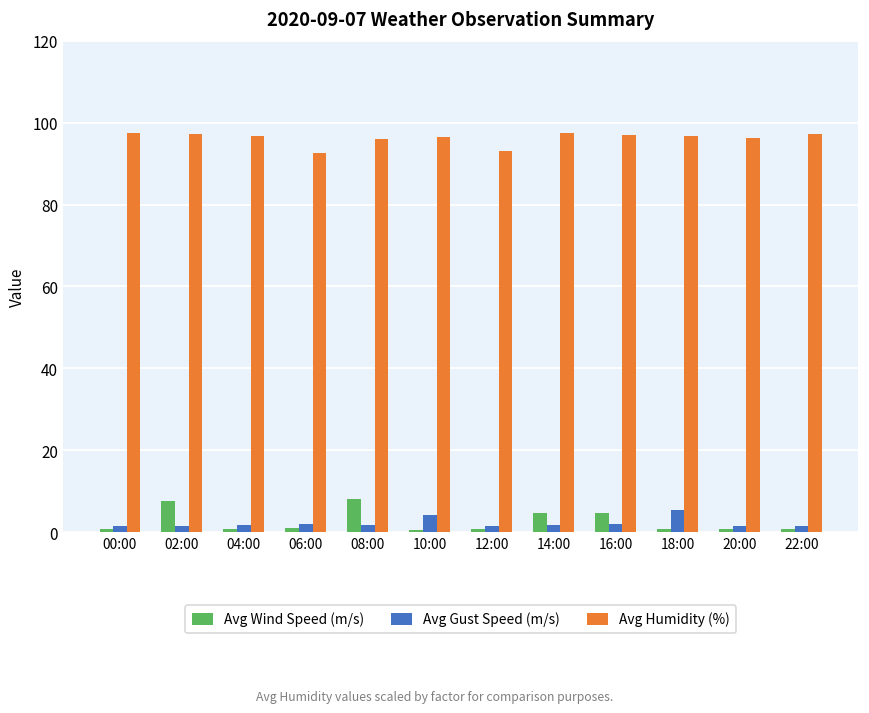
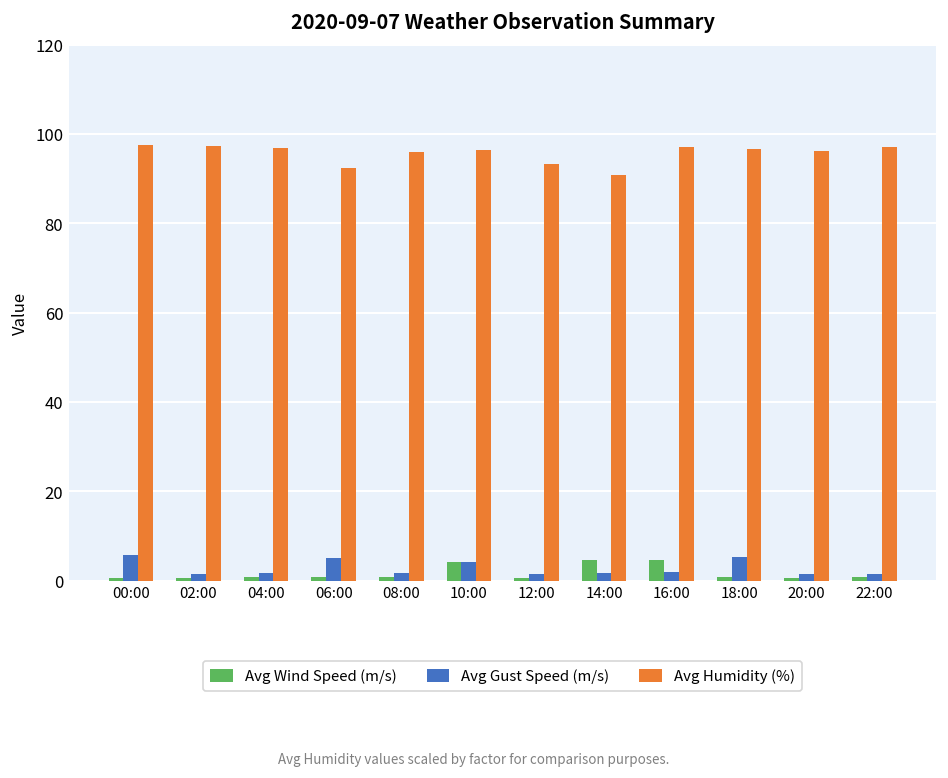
Avg Gust Speed (m/s), 00:00: 1 -> 6
Avg Wind Speed (m/s), 02:00: 8 -> 1
Avg Gust Speed (m/s), 06:00: 2 -> 5
Avg Wind Speed (m/s), 08:00: 8 -> 1
Avg Wind Speed (m/s), 10:00: 1 -> 4
Avg Humidity (%), 14:00: 97 -> 91
